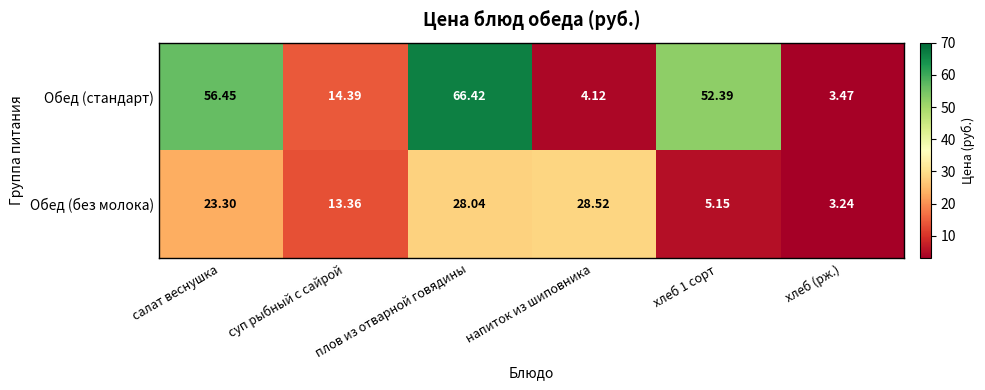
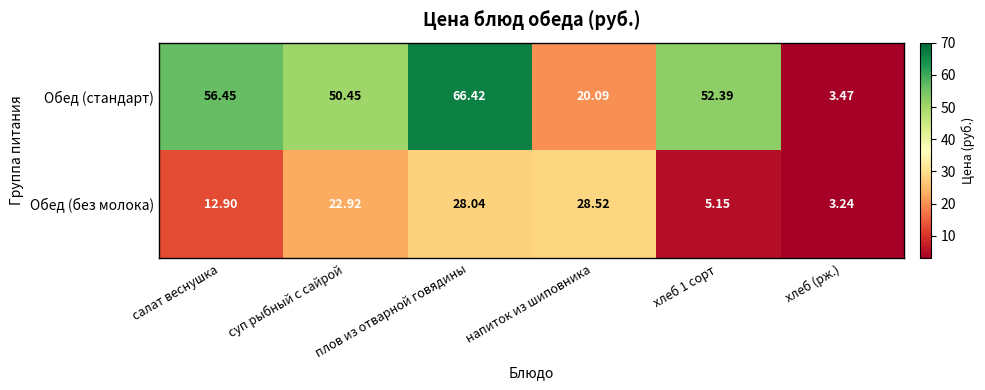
Обед (стандарт), суп рыбный с сайрой: 14.39 -> 50.45
Обед (стандарт), напиток из шиповника: 4.12 -> 20.09
Обед (без молока), салат веснушка: 23.30 -> 12.90
Обед (без молока), суп рыбный с сайрой: 13.36 -> 22.92
